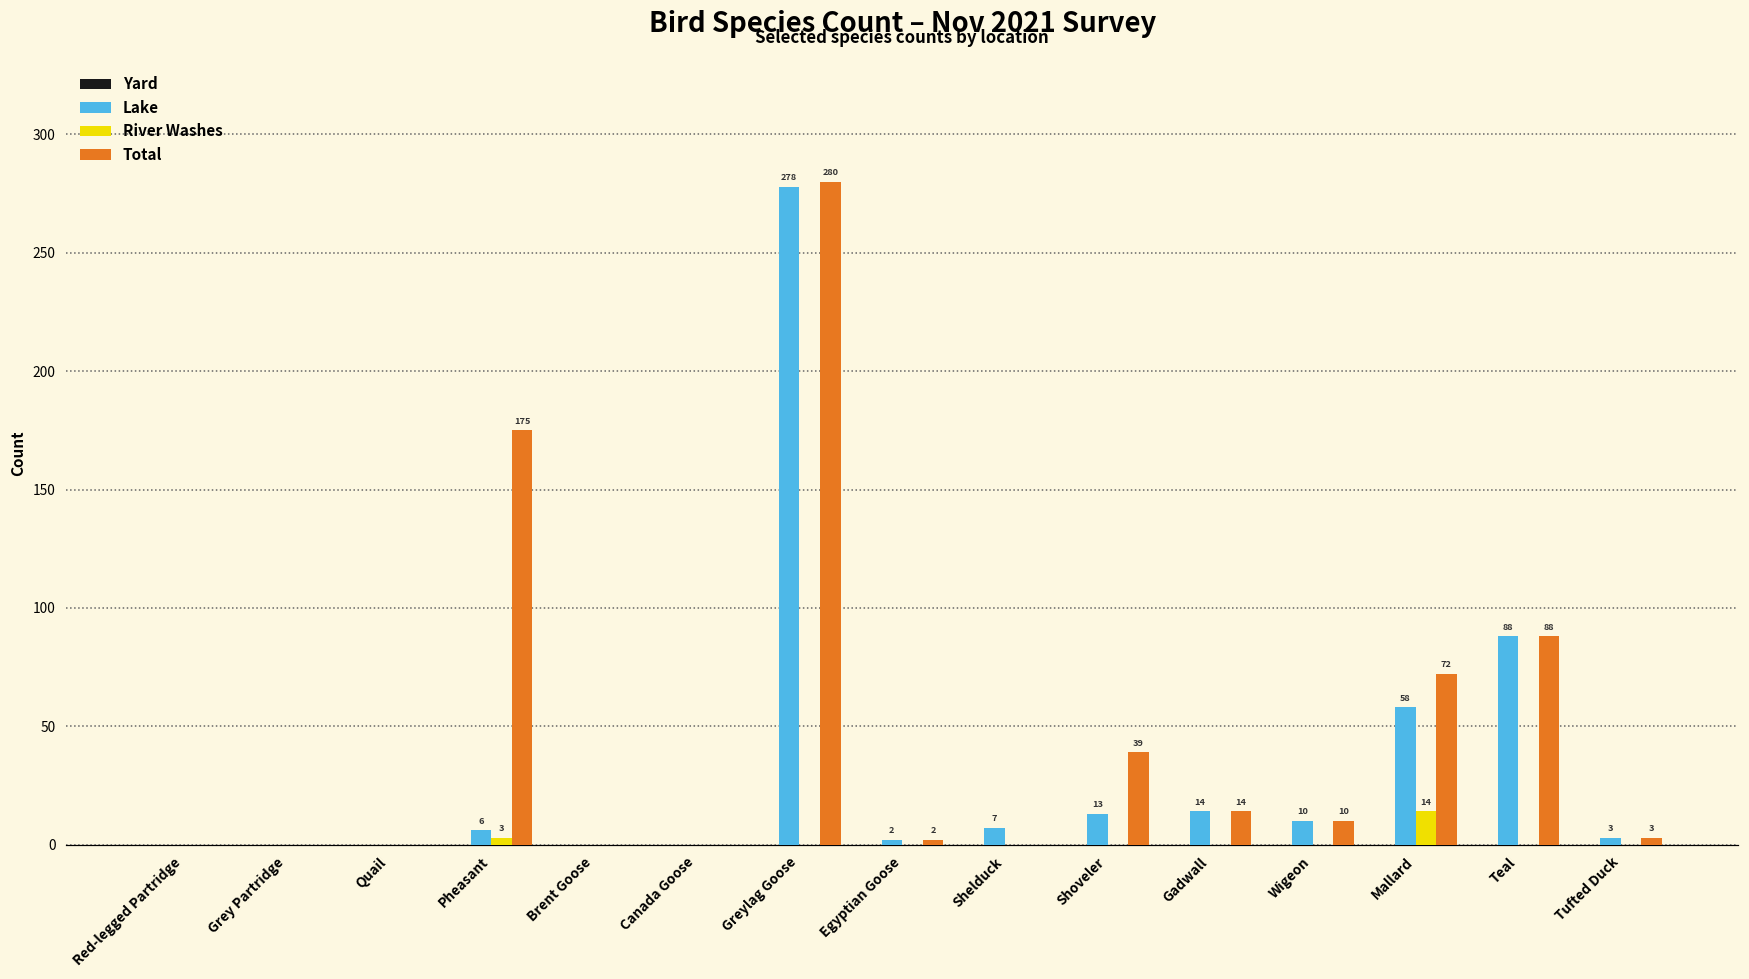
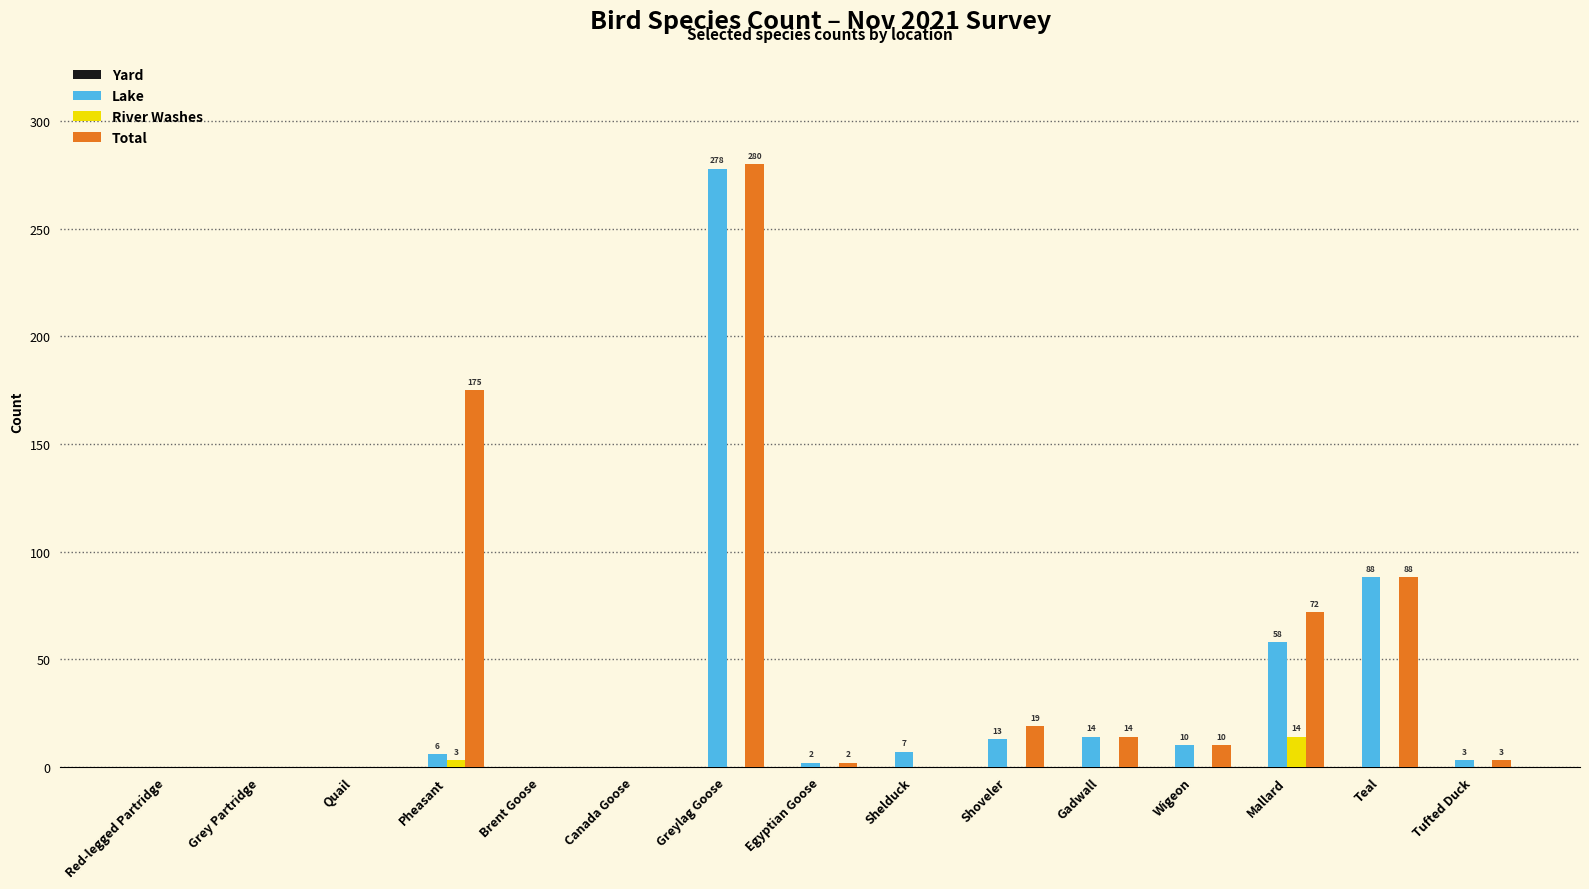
Total, Shoveler: 39 -> 19
